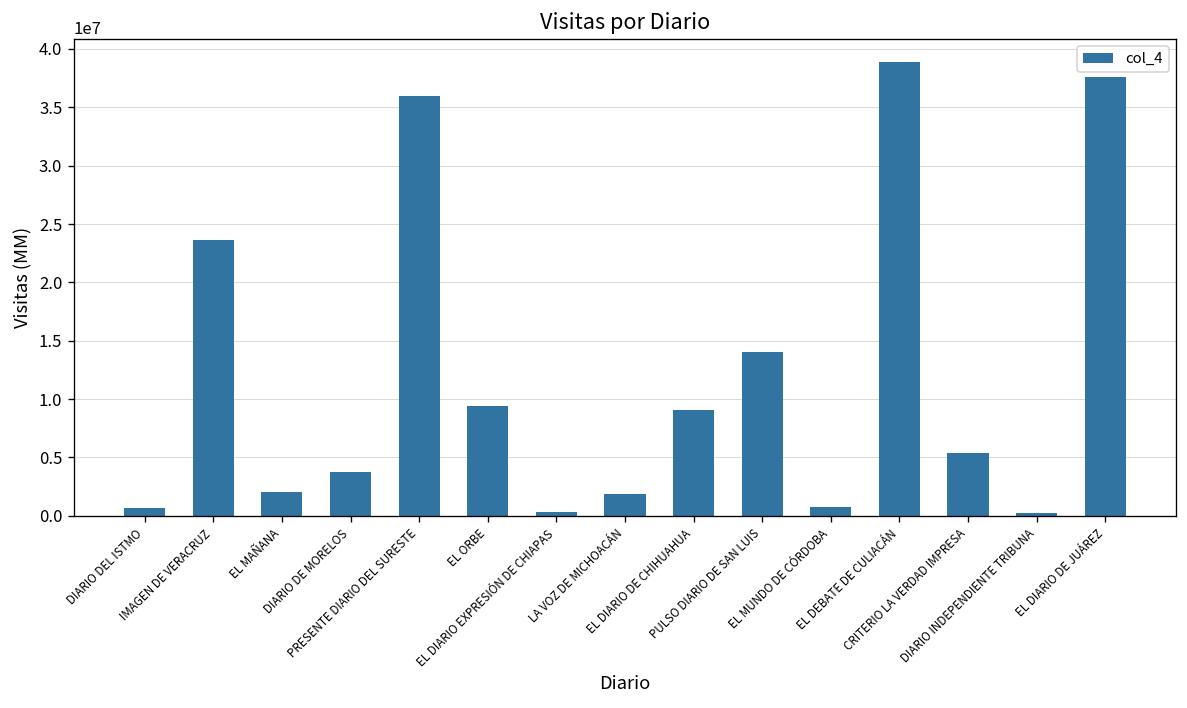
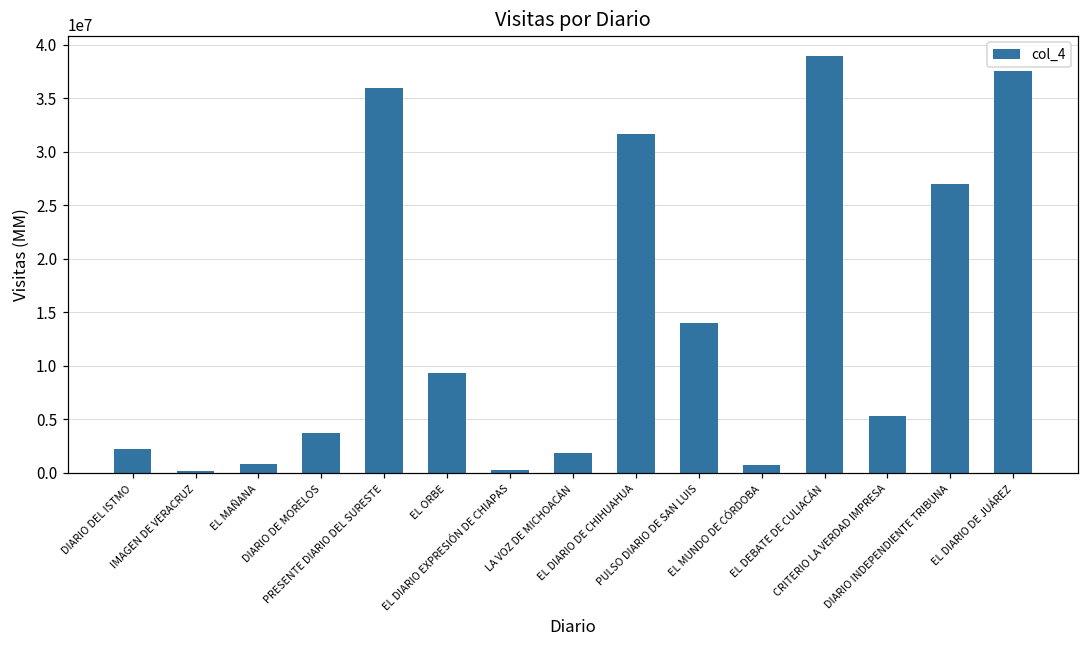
DIARIO DEL ISTMO: 1000000 -> 2000000
IMAGEN DE VERACRUZ: 24000000 -> 0
EL MAÑANA: 2000000 -> 1000000
EL DIARIO DE CHIHUAHUA: 9000000 -> 32000000
DIARIO INDEPENDIENTE TRIBUNA: 0 -> 27000000
